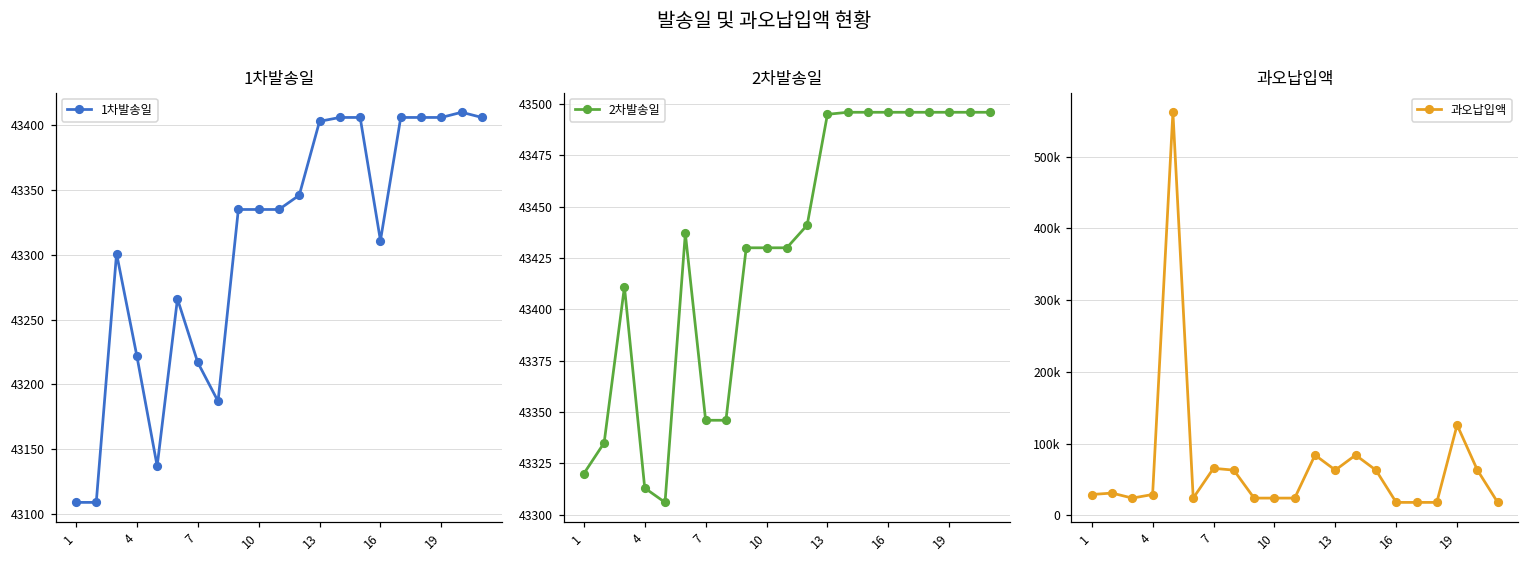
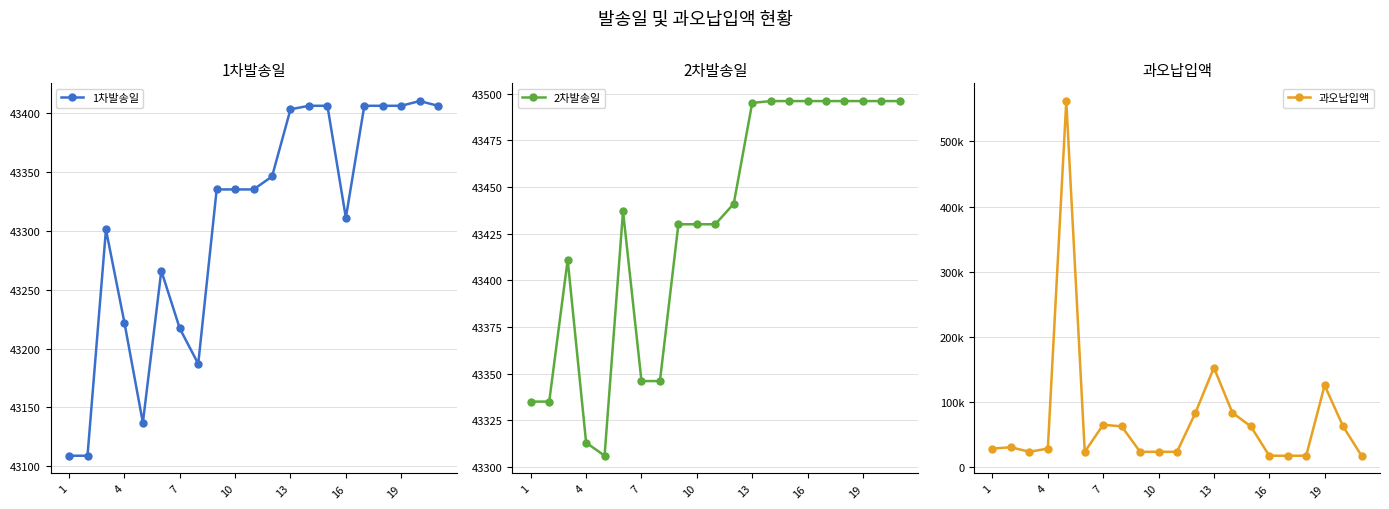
2차발송일, 1: 43320 -> 43335
과오납입액, 13: 60000 -> 150000
